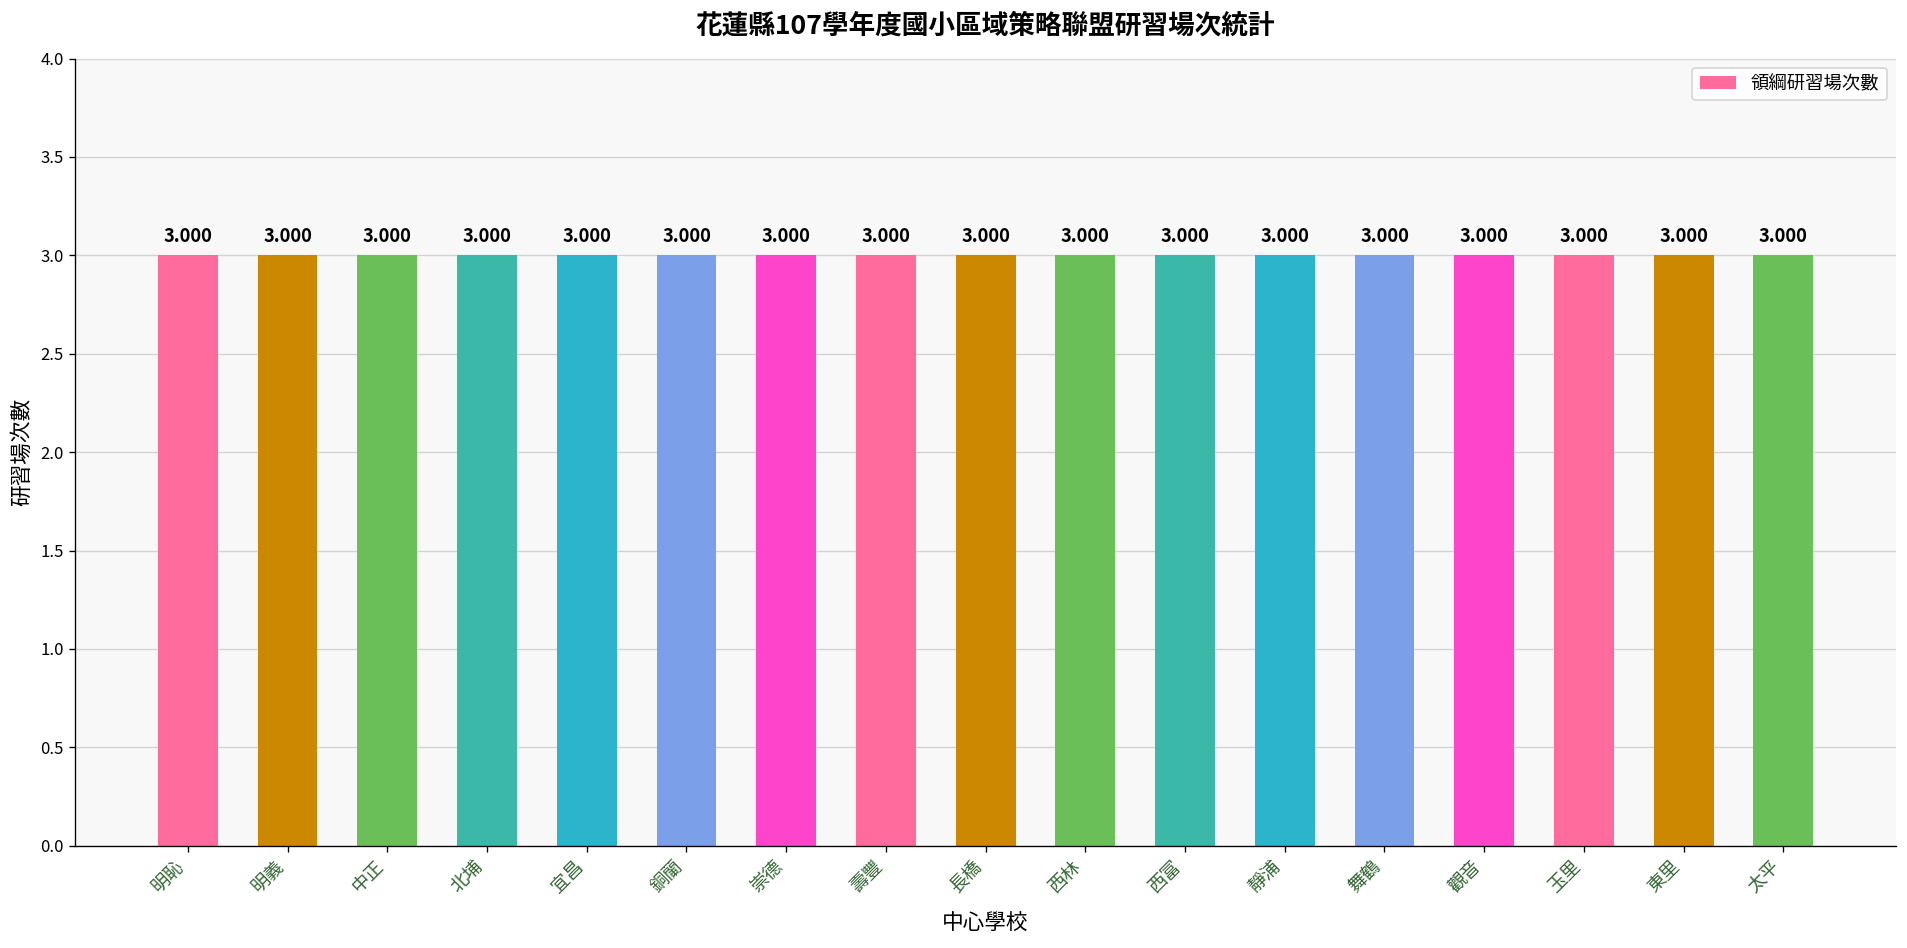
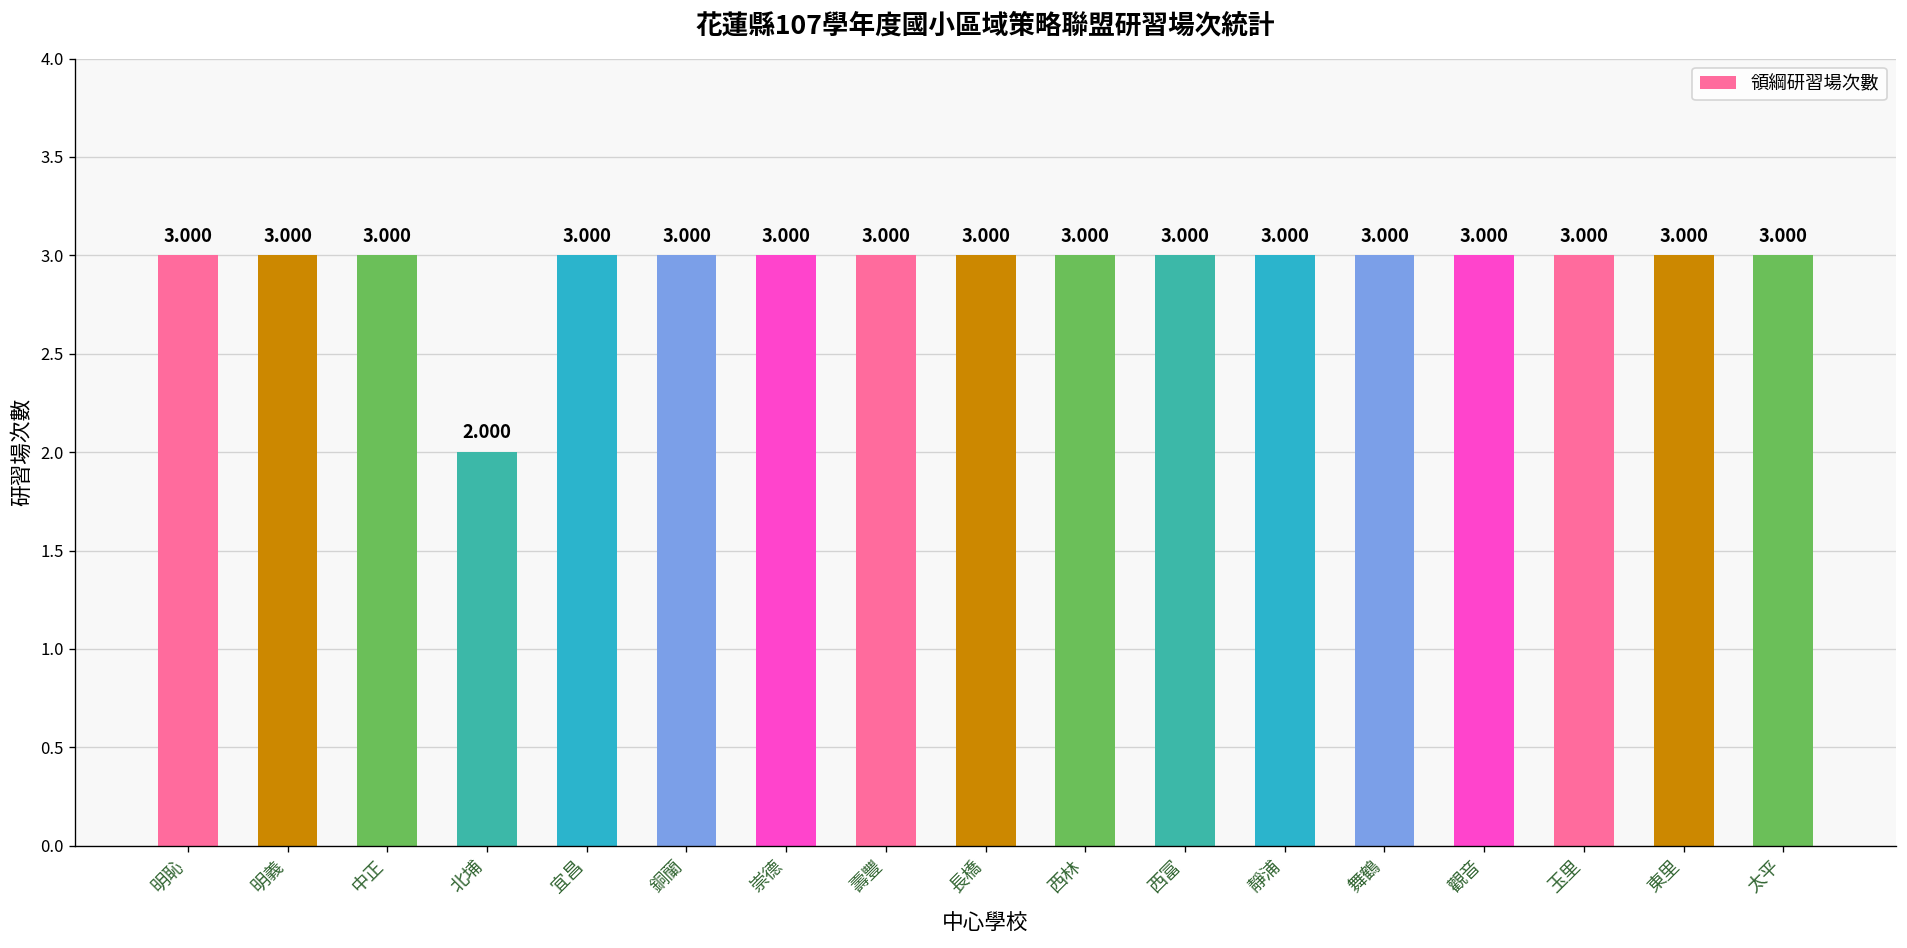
北埔: 3.000 -> 2.000
